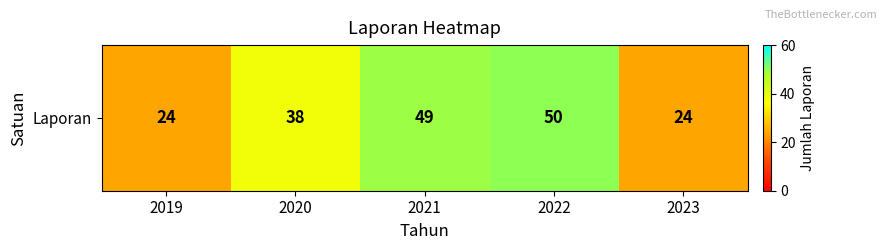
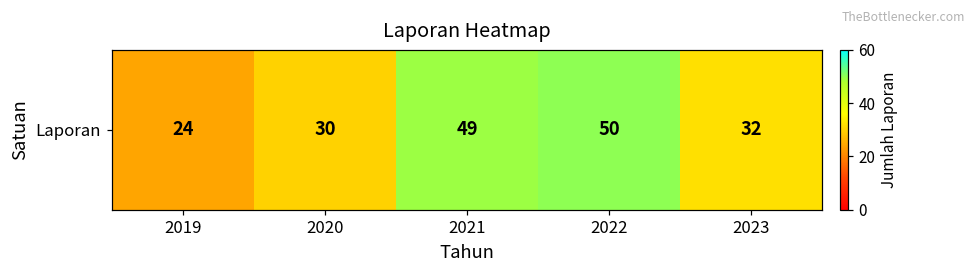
Laporan, 2020: 38 -> 30
Laporan, 2023: 24 -> 32
